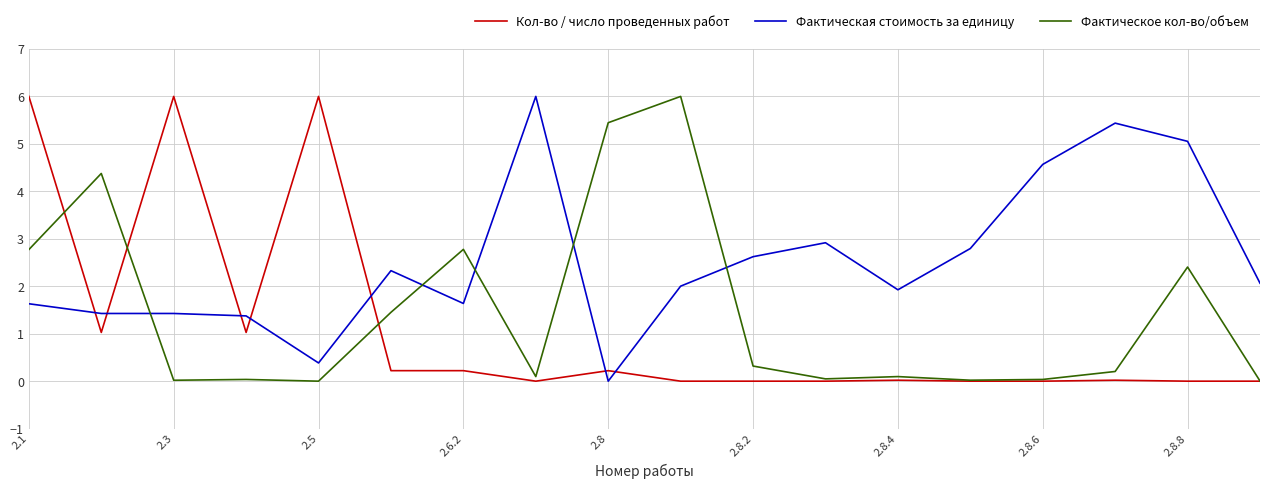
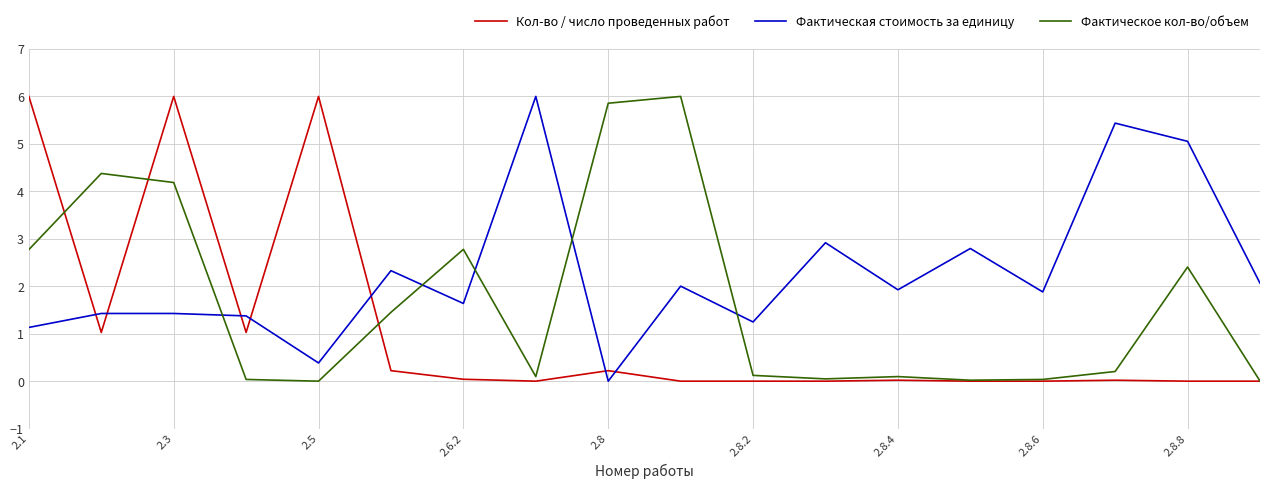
Фактическая стоимость за единицу, 2.1: 1.6 -> 1.1
Фактическое кол-во/объем, 2.3: 0.0 -> 4.2
Кол-во / число проведенных работ, 2.6.2: 0.2 -> 0.0
Фактическое кол-во/объем, 2.8: 5.4 -> 5.9
Фактическая стоимость за единицу, 2.8.2: 2.6 -> 1.2
Фактическое кол-во/объем, 2.8.2: 0.3 -> 0.1
Фактическая стоимость за единицу, 2.8.6: 4.6 -> 1.9
